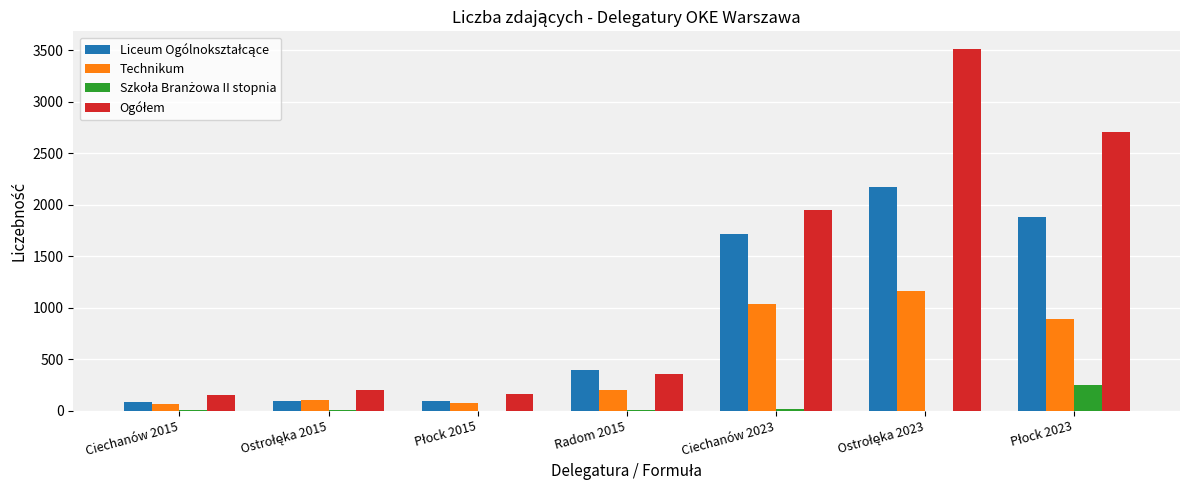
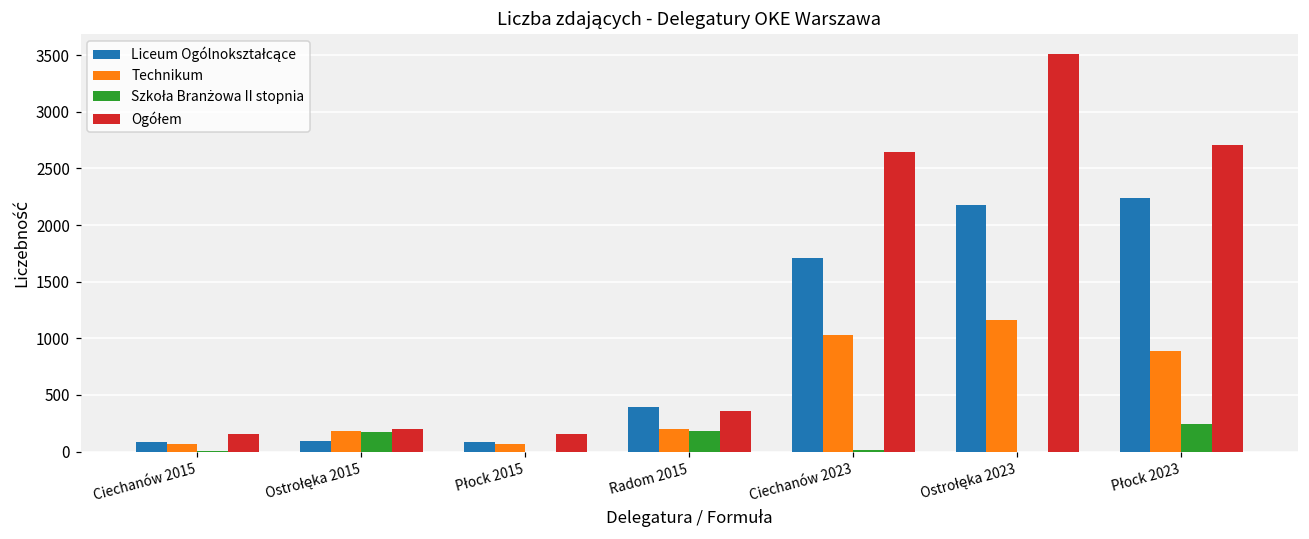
Technikum, Ostrołęka 2015: 100 -> 180
Szkoła Branżowa II stopnia, Ostrołęka 2015: 0 -> 170
Szkoła Branżowa II stopnia, Radom 2015: 10 -> 180
Ogółem, Ciechanów 2023: 1950 -> 2650
Liceum Ogólnokształcące, Płock 2023: 1880 -> 2240
